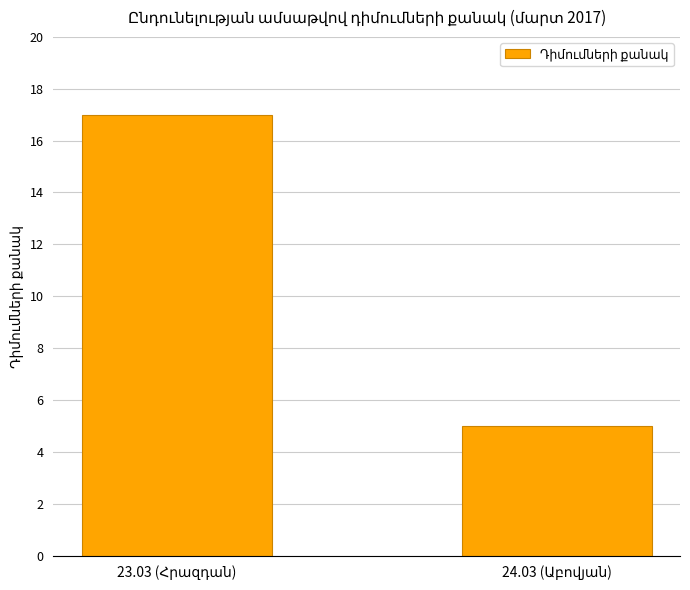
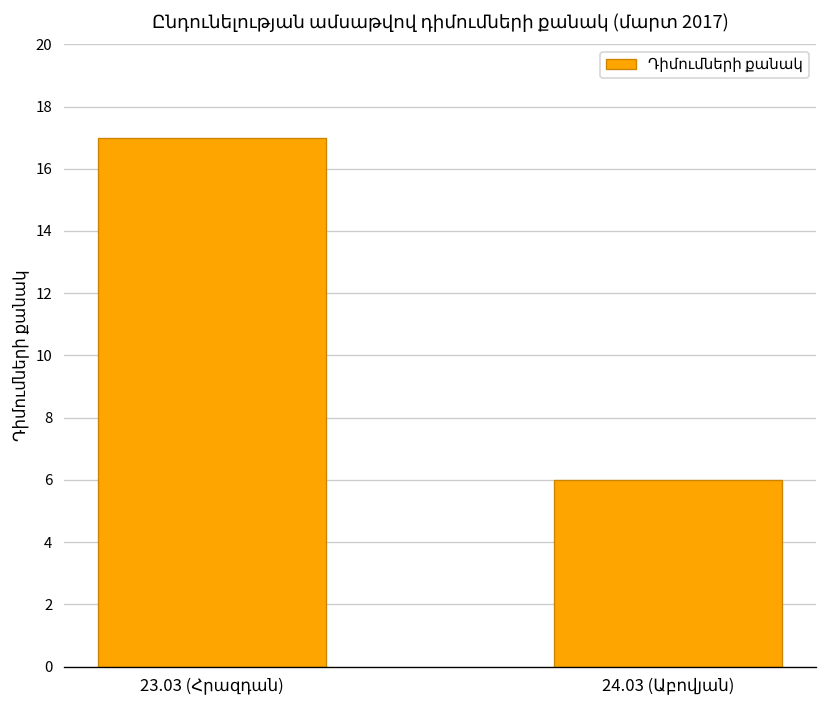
24.03 (Աբովյան): 5 -> 6
